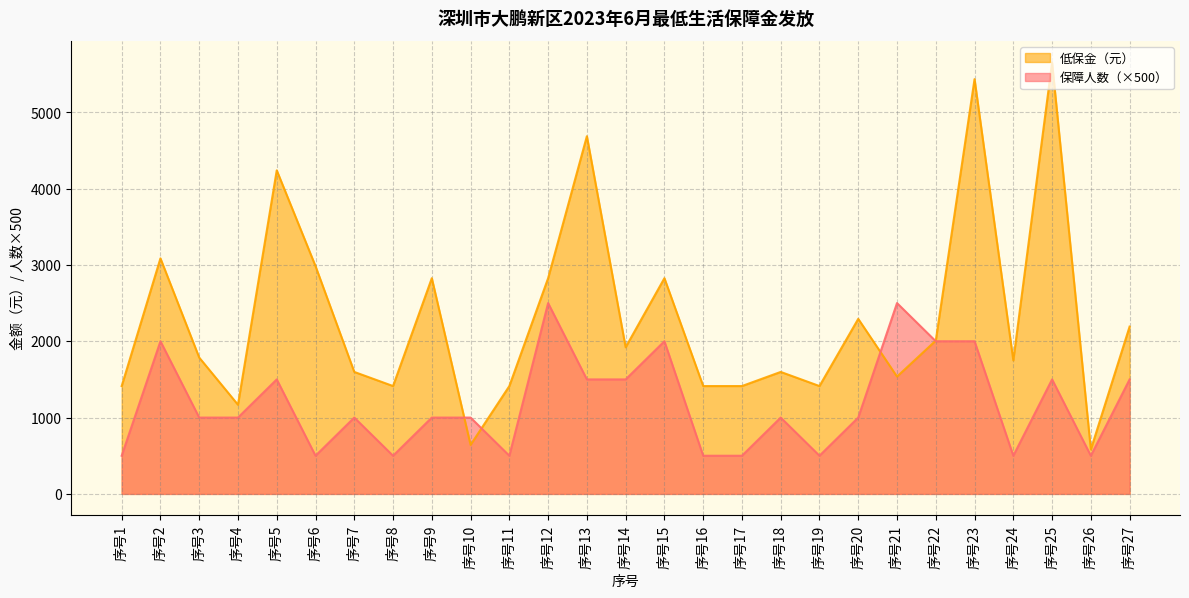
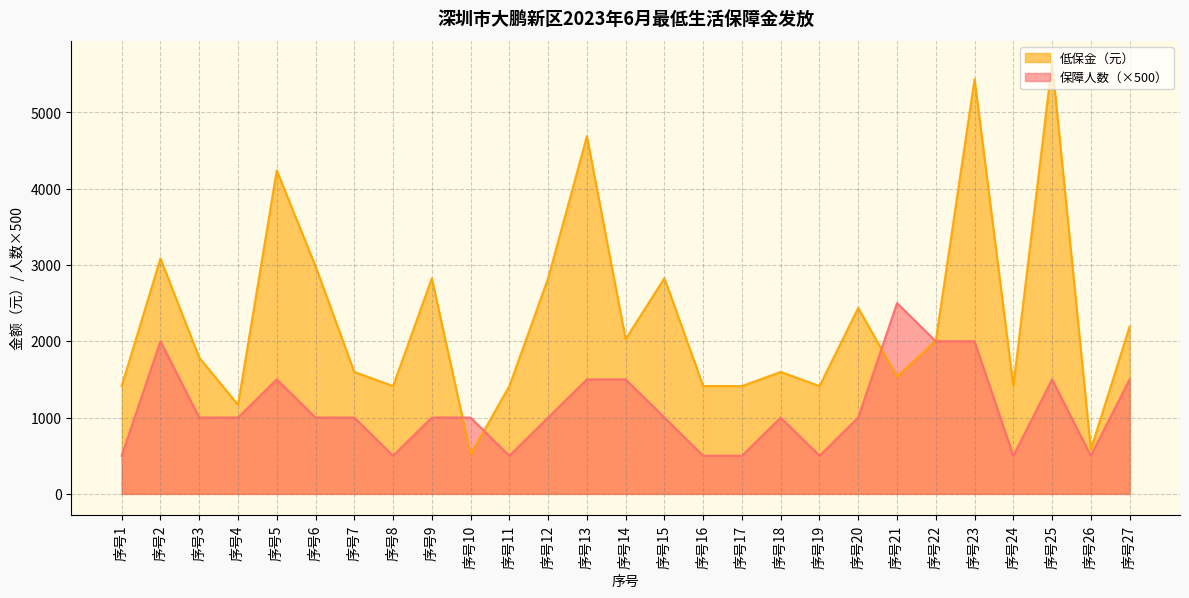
保障人数（×500）, 序号6: 500 -> 1000
低保金（元）, 序号10: 600 -> 500
保障人数（×500）, 序号12: 2500 -> 1000
低保金（元）, 序号14: 1900 -> 2000
保障人数（×500）, 序号15: 2000 -> 1000
低保金（元）, 序号20: 2300 -> 2400
低保金（元）, 序号24: 1700 -> 1400
